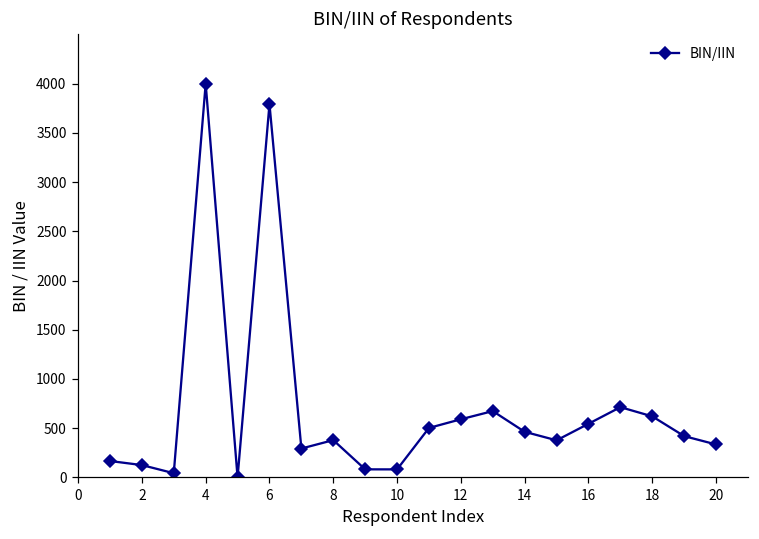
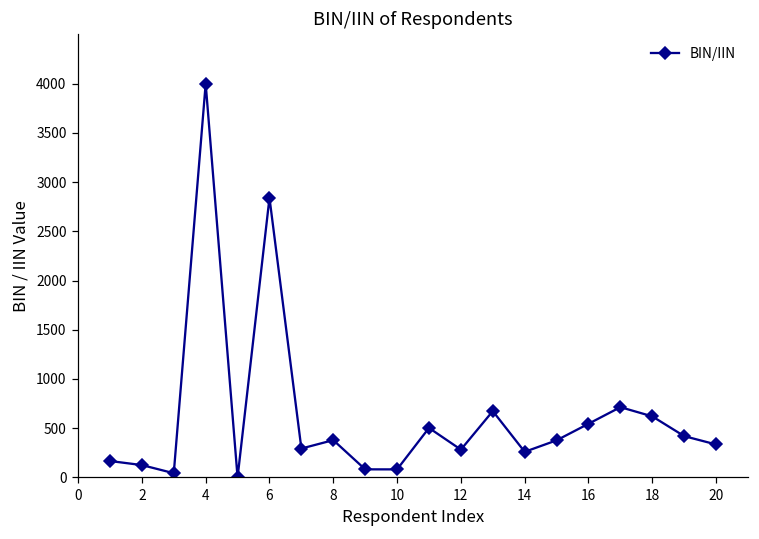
6: 3800 -> 2800
12: 600 -> 300
14: 500 -> 300
